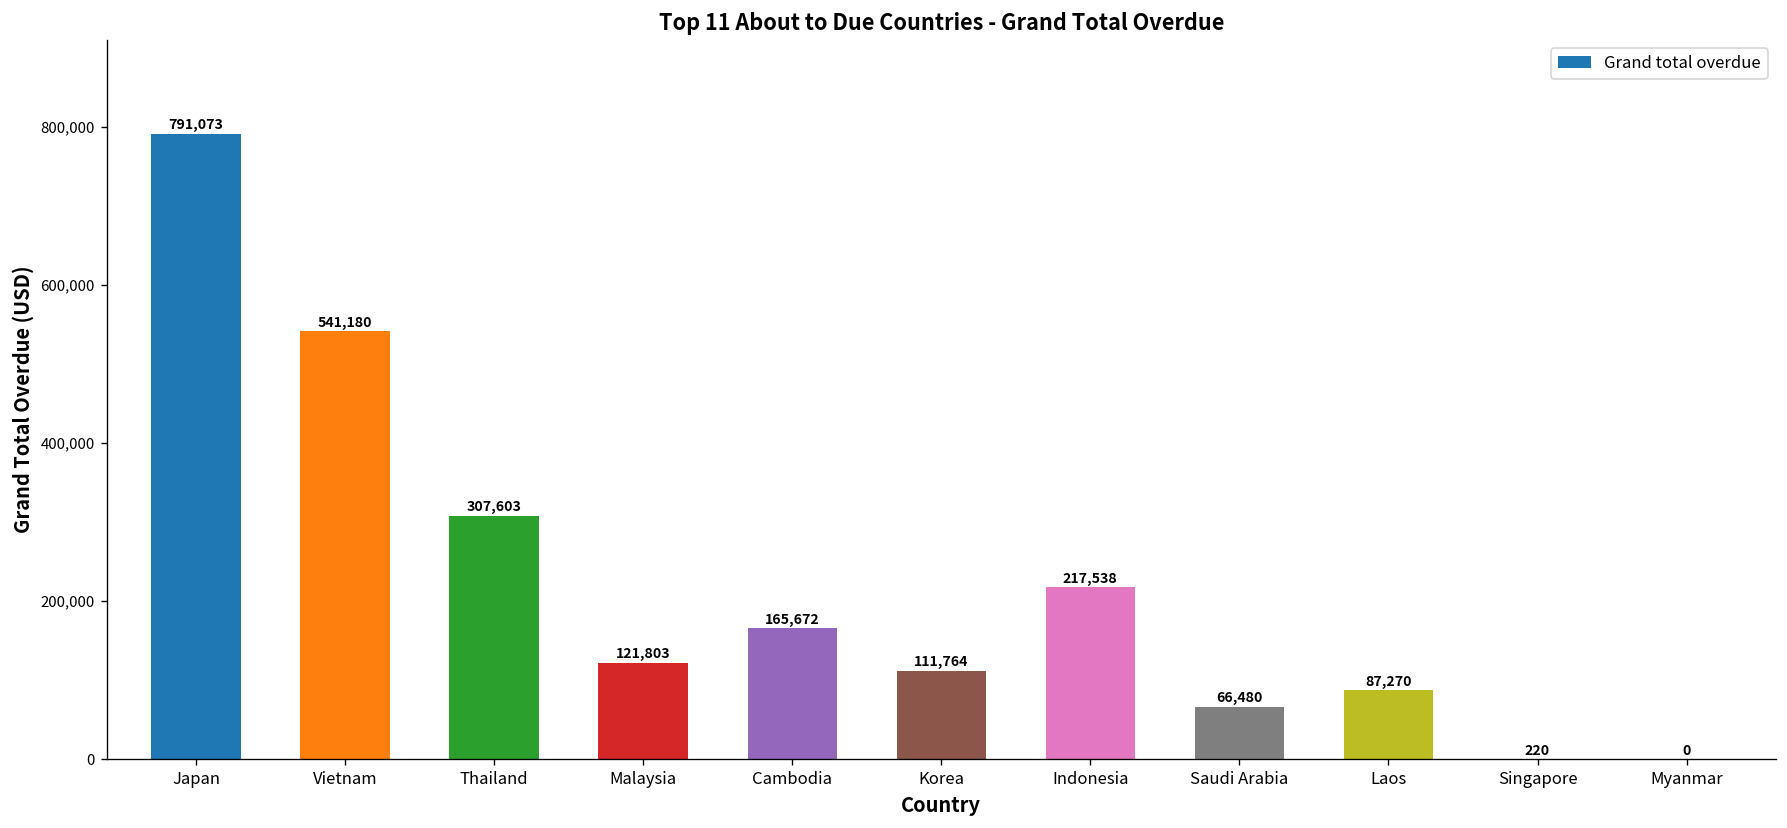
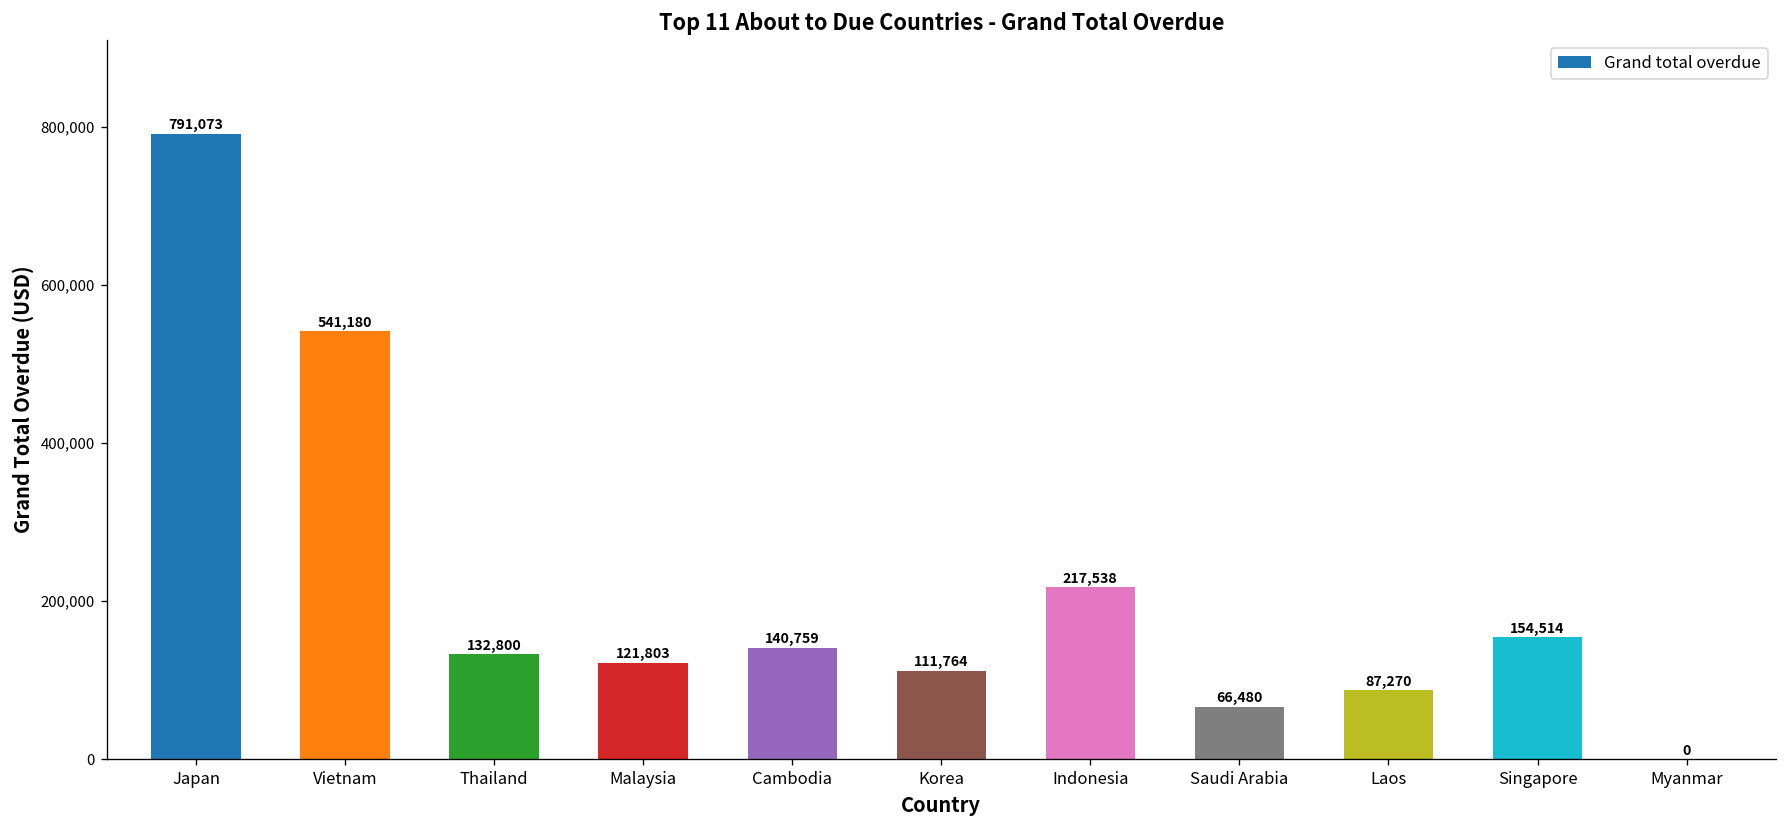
Thailand: 307,603 -> 132,800
Cambodia: 165,672 -> 140,759
Singapore: 220 -> 154,514
